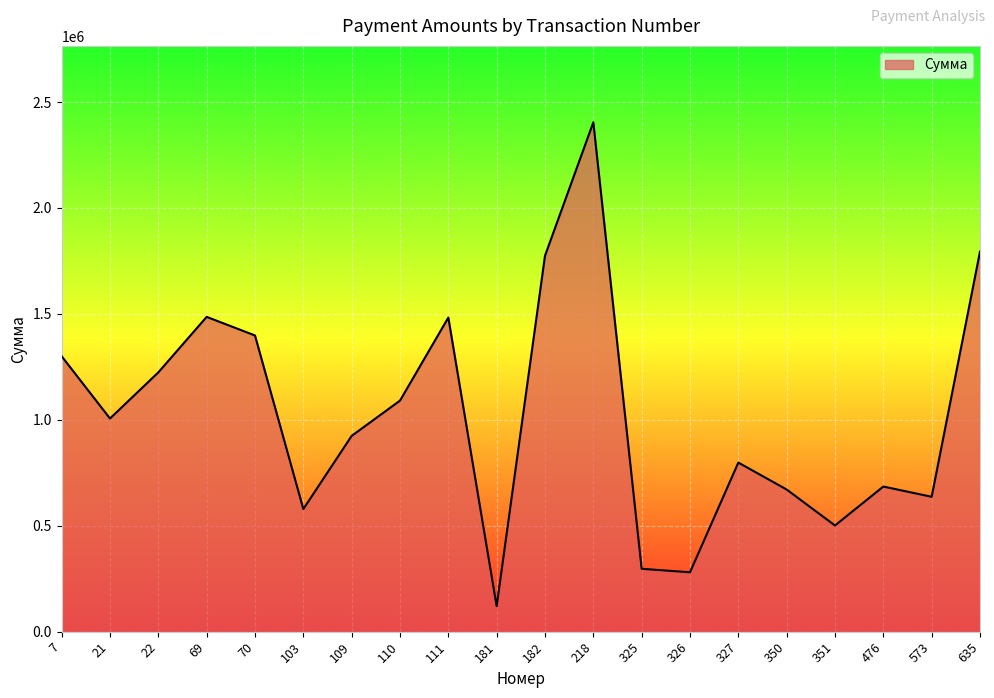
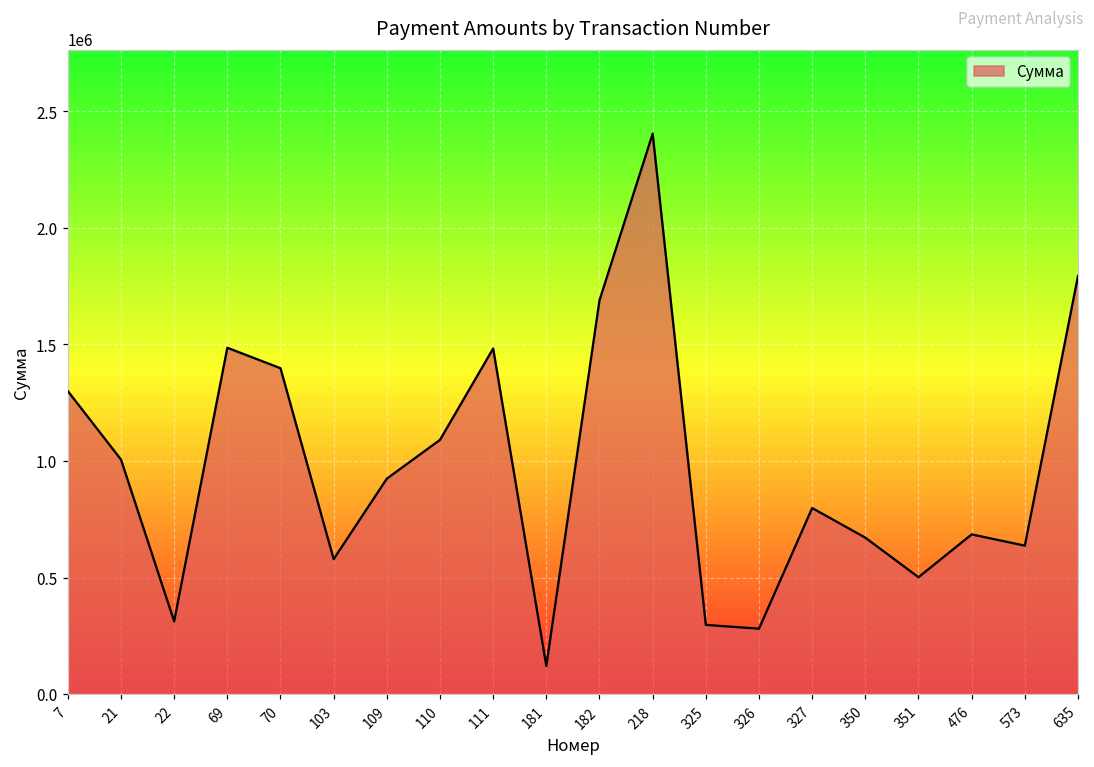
22: 1220000 -> 310000
182: 1770000 -> 1690000
